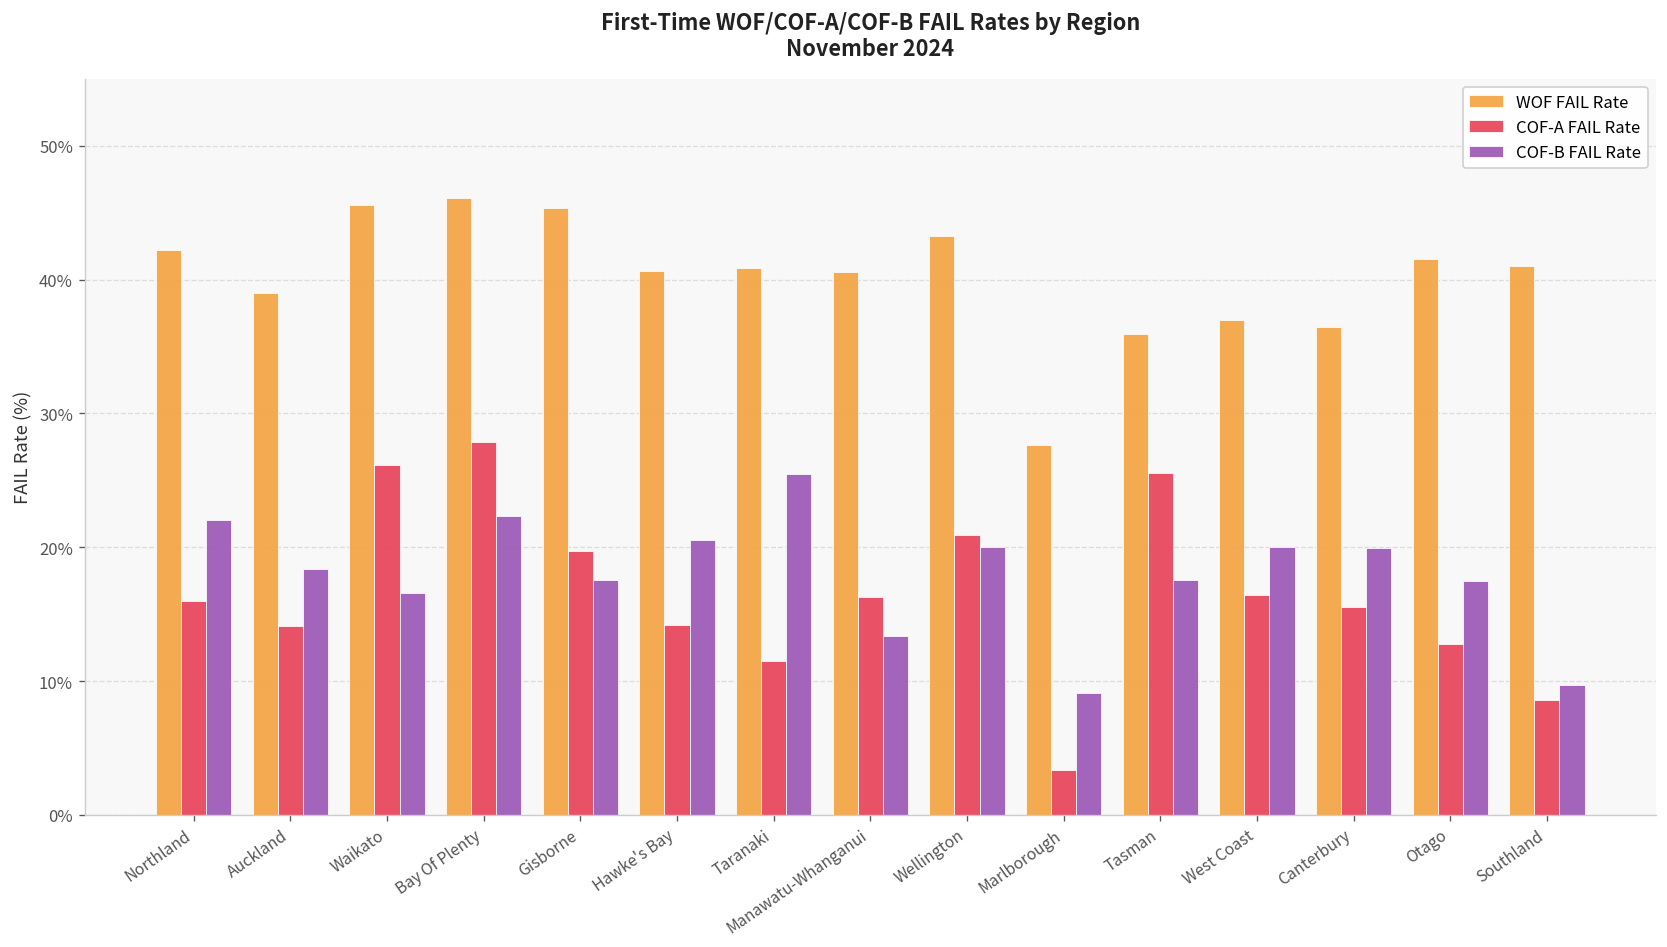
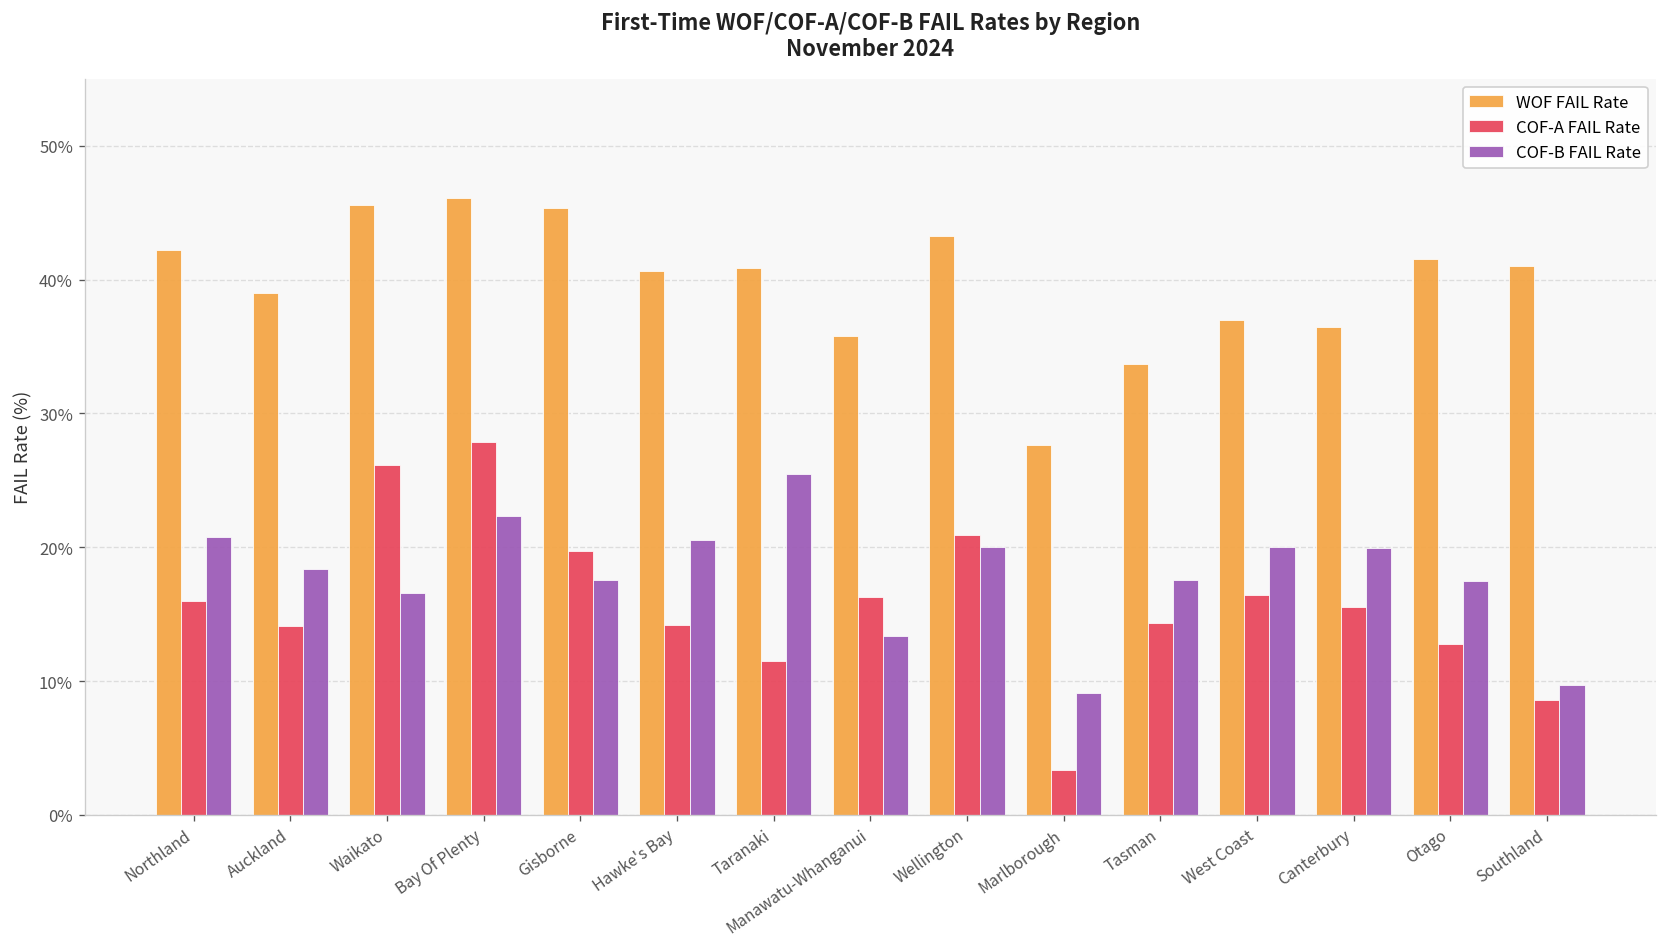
COF-B FAIL Rate, Northland: 22.1% -> 20.8%
WOF FAIL Rate, Manawatu-Whanganui: 40.5% -> 35.7%
WOF FAIL Rate, Tasman: 35.9% -> 33.7%
COF-A FAIL Rate, Tasman: 25.5% -> 14.3%
